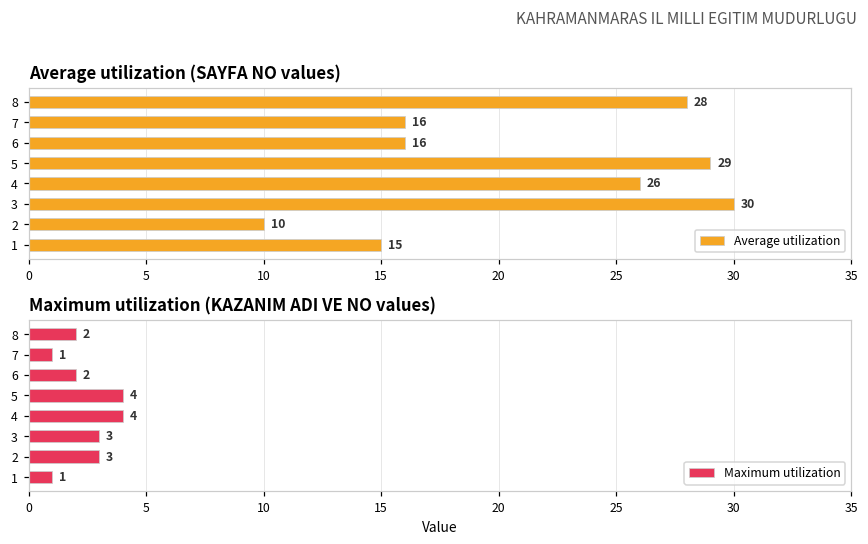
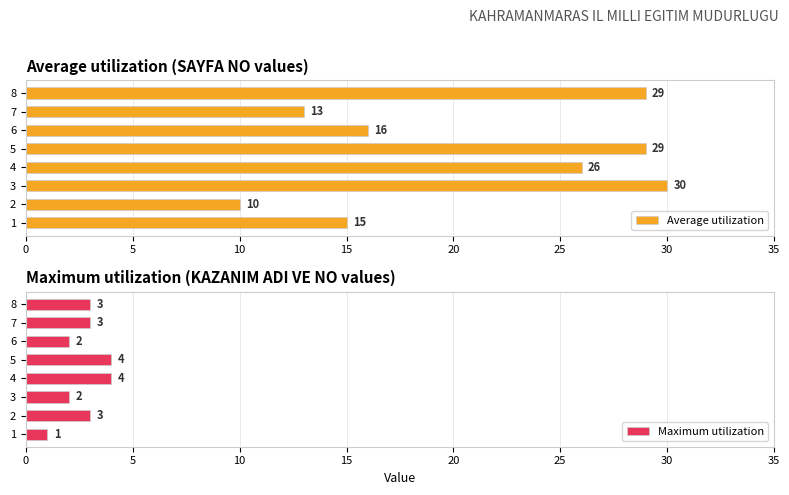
Average utilization (SAYFA NO values), 8: 28 -> 29
Average utilization (SAYFA NO values), 7: 16 -> 13
Maximum utilization (KAZANIM ADI VE NO values), 8: 2 -> 3
Maximum utilization (KAZANIM ADI VE NO values), 7: 1 -> 3
Maximum utilization (KAZANIM ADI VE NO values), 3: 3 -> 2
